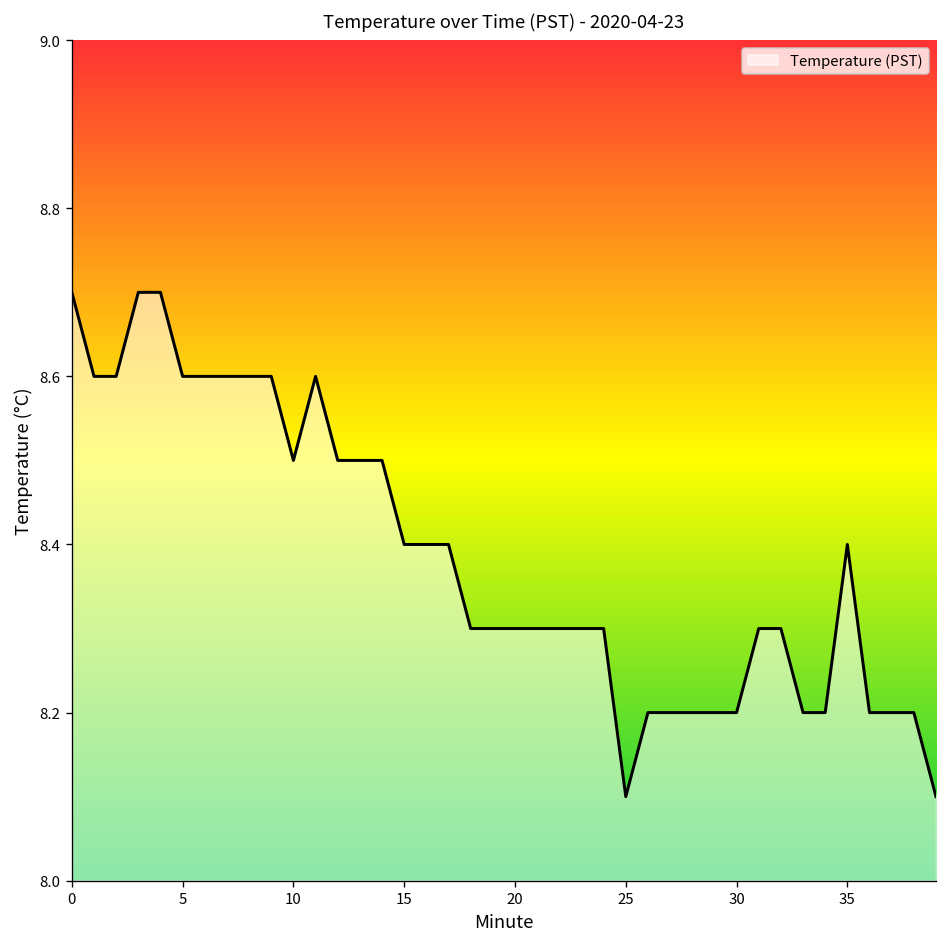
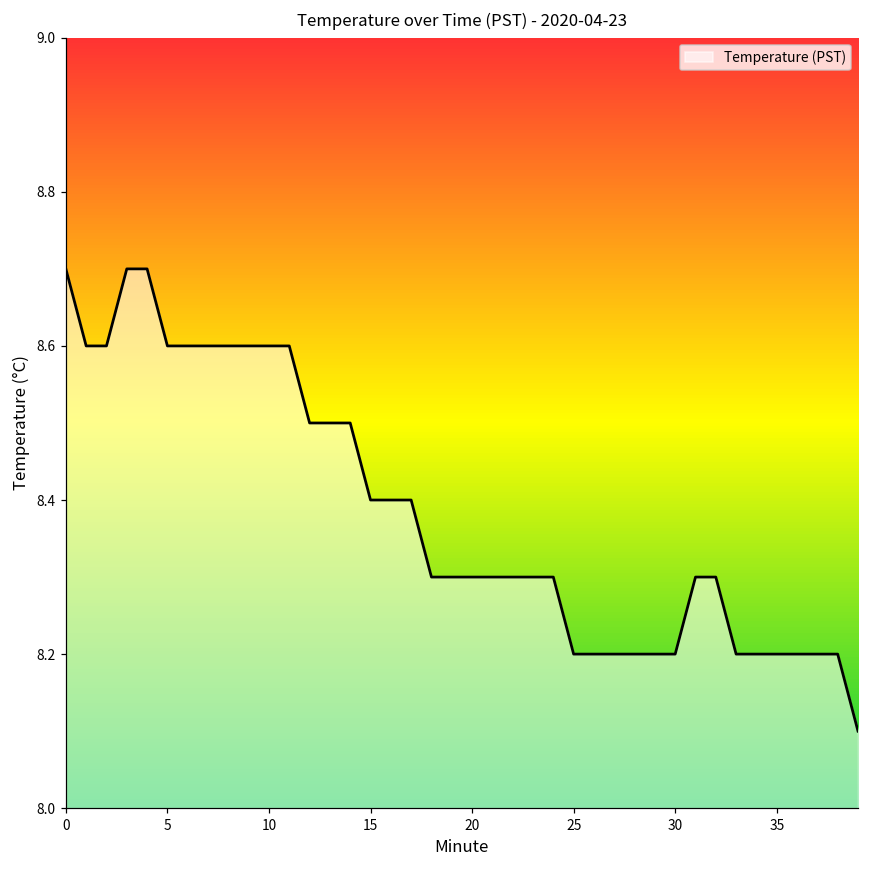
10: 8.5 -> 8.6
25: 8.1 -> 8.2
35: 8.4 -> 8.2
